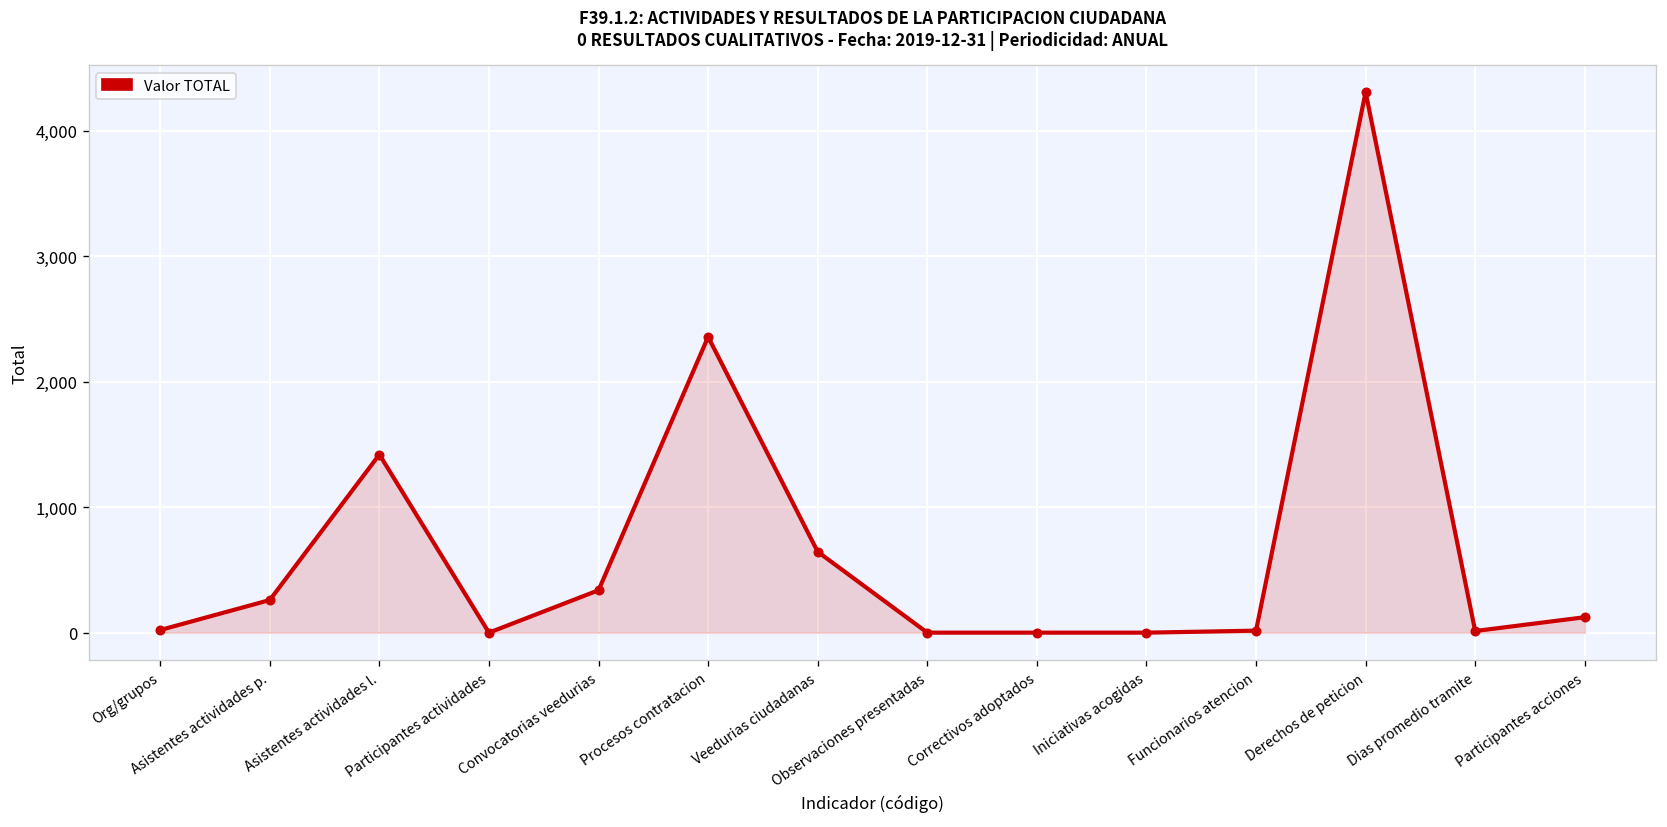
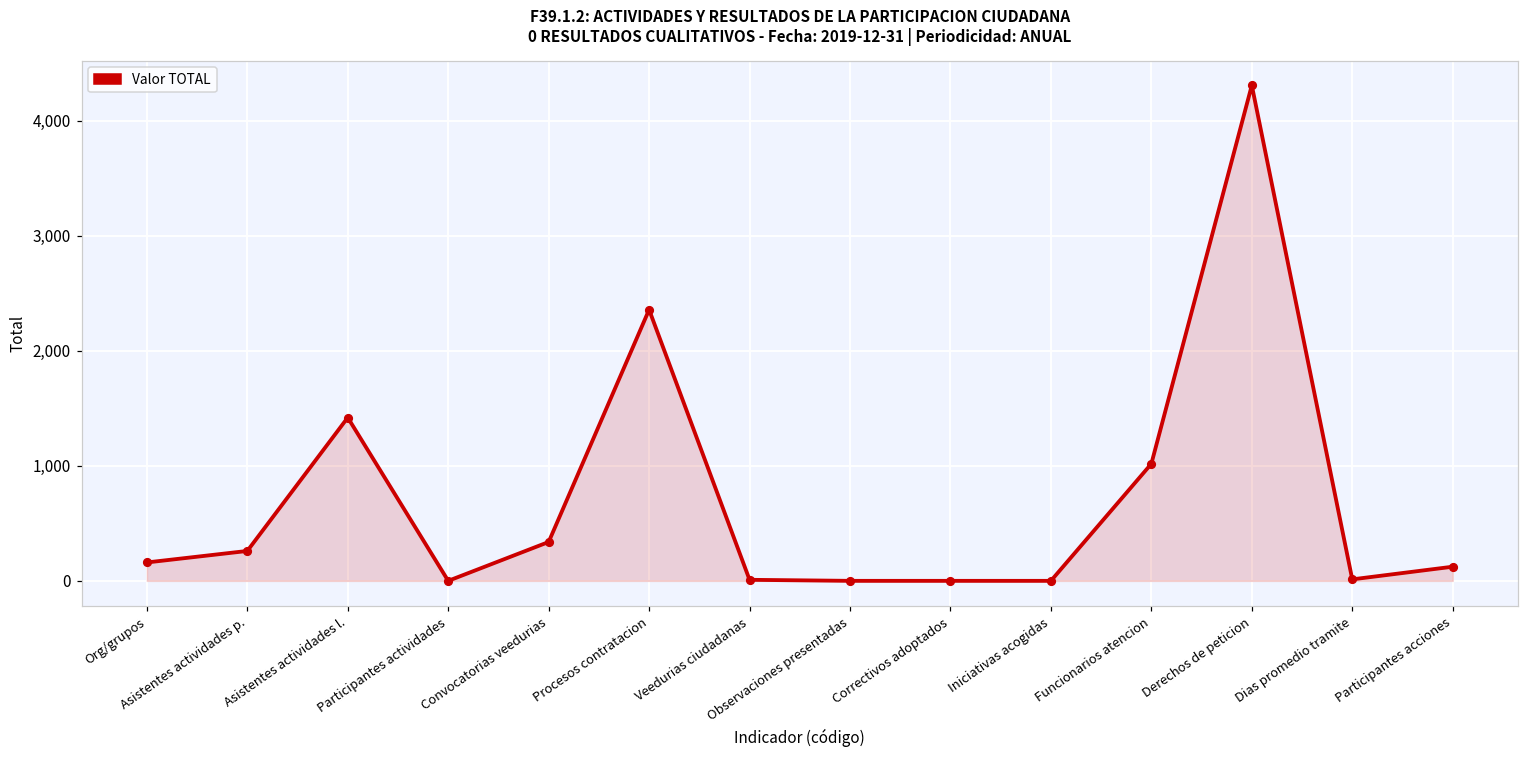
Org/grupos: 20 -> 160
Veedurias ciudadanas: 650 -> 10
Funcionarios atencion: 20 -> 1,020
